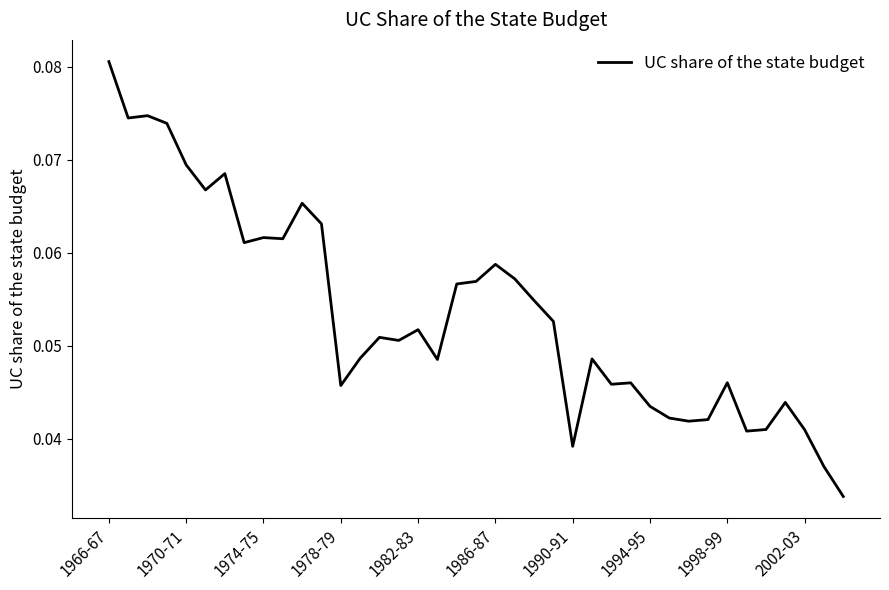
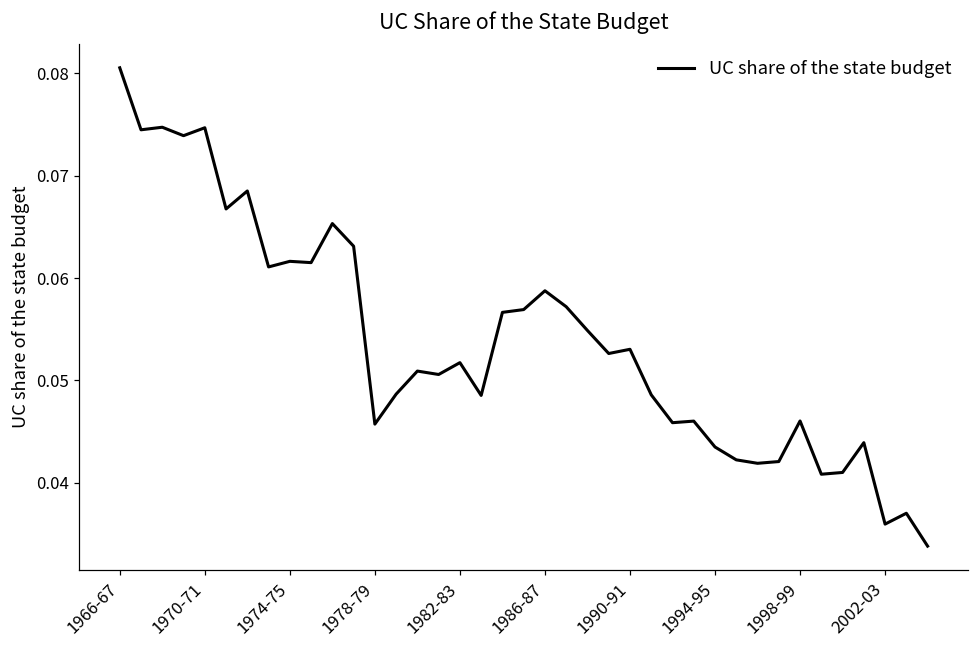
1970-71: 0.069 -> 0.075
1990-91: 0.039 -> 0.053
2002-03: 0.041 -> 0.036
